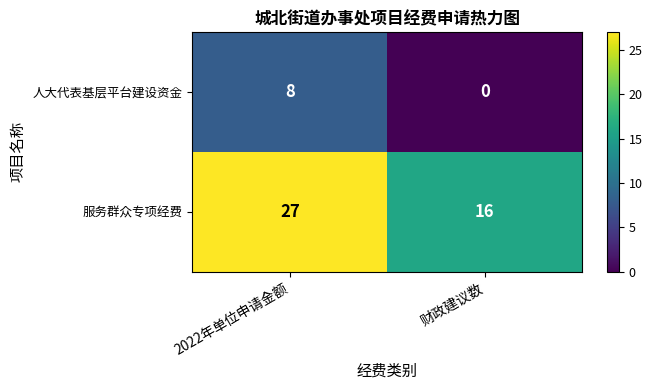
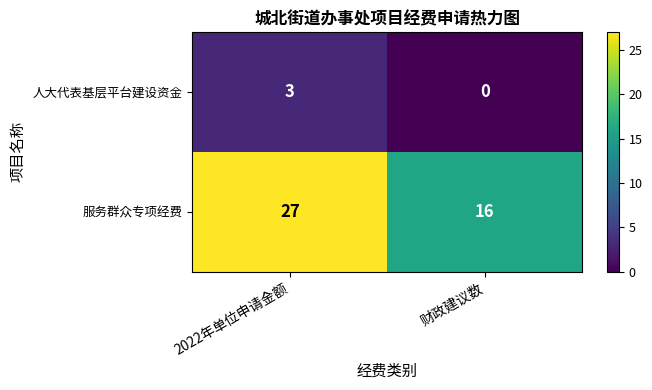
人大代表基层平台建设资金, 2022年单位申请金额: 8 -> 3
